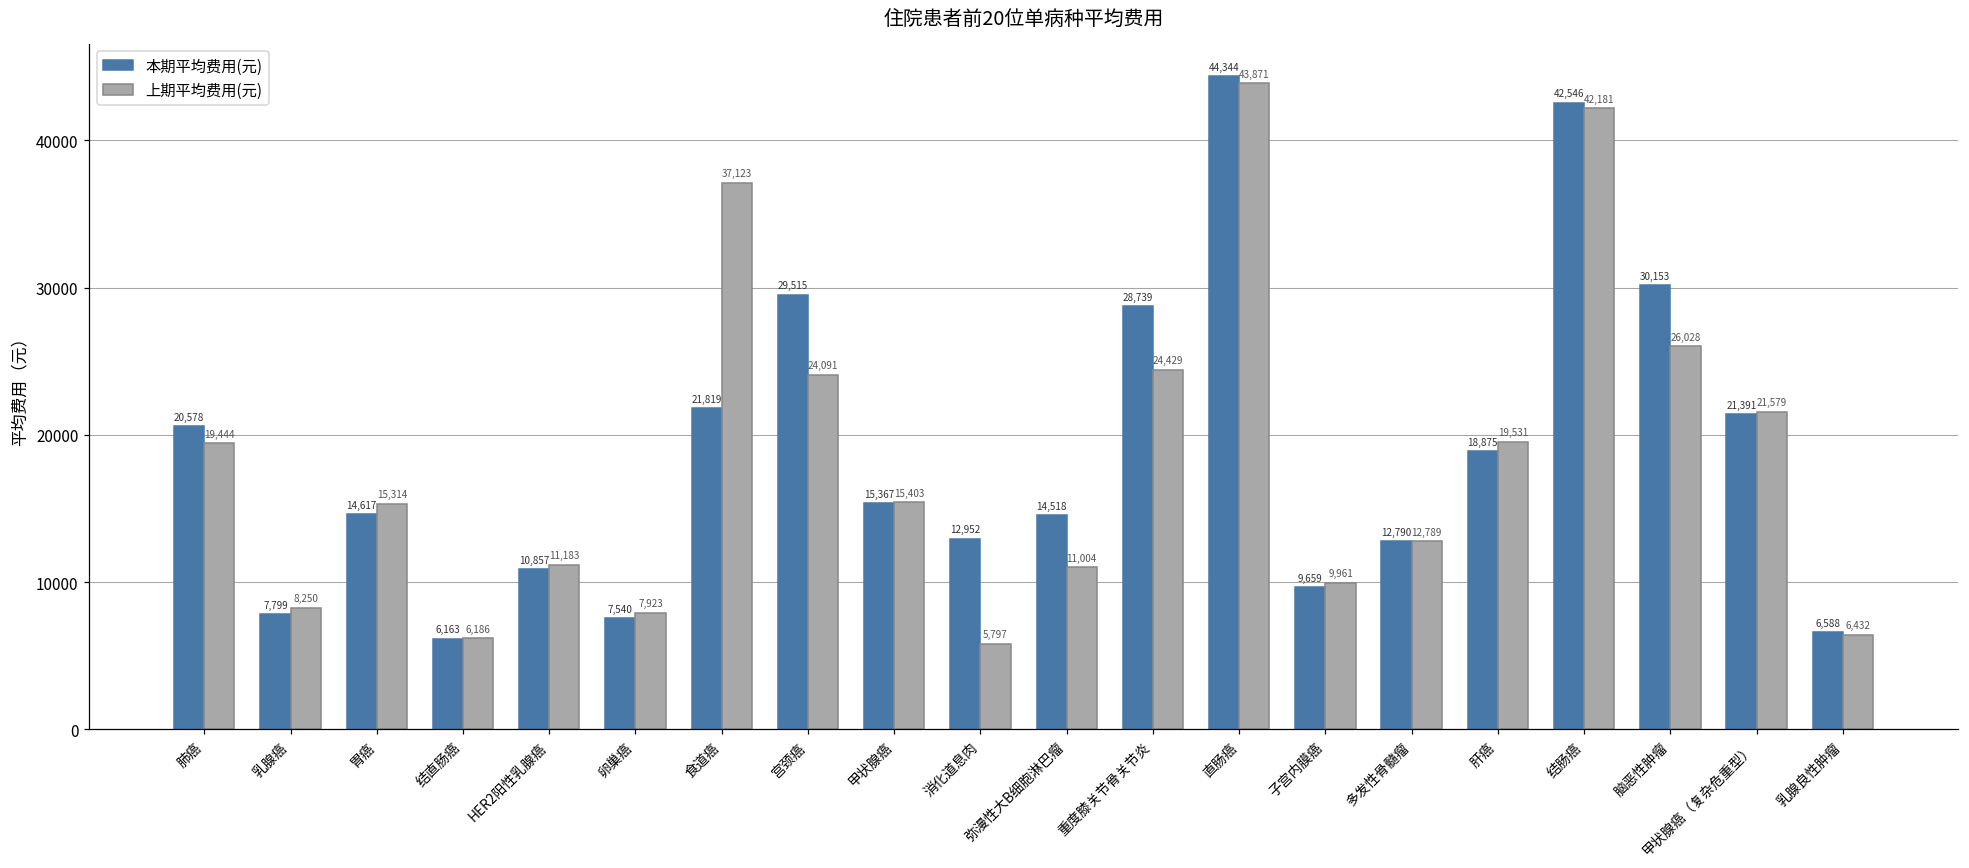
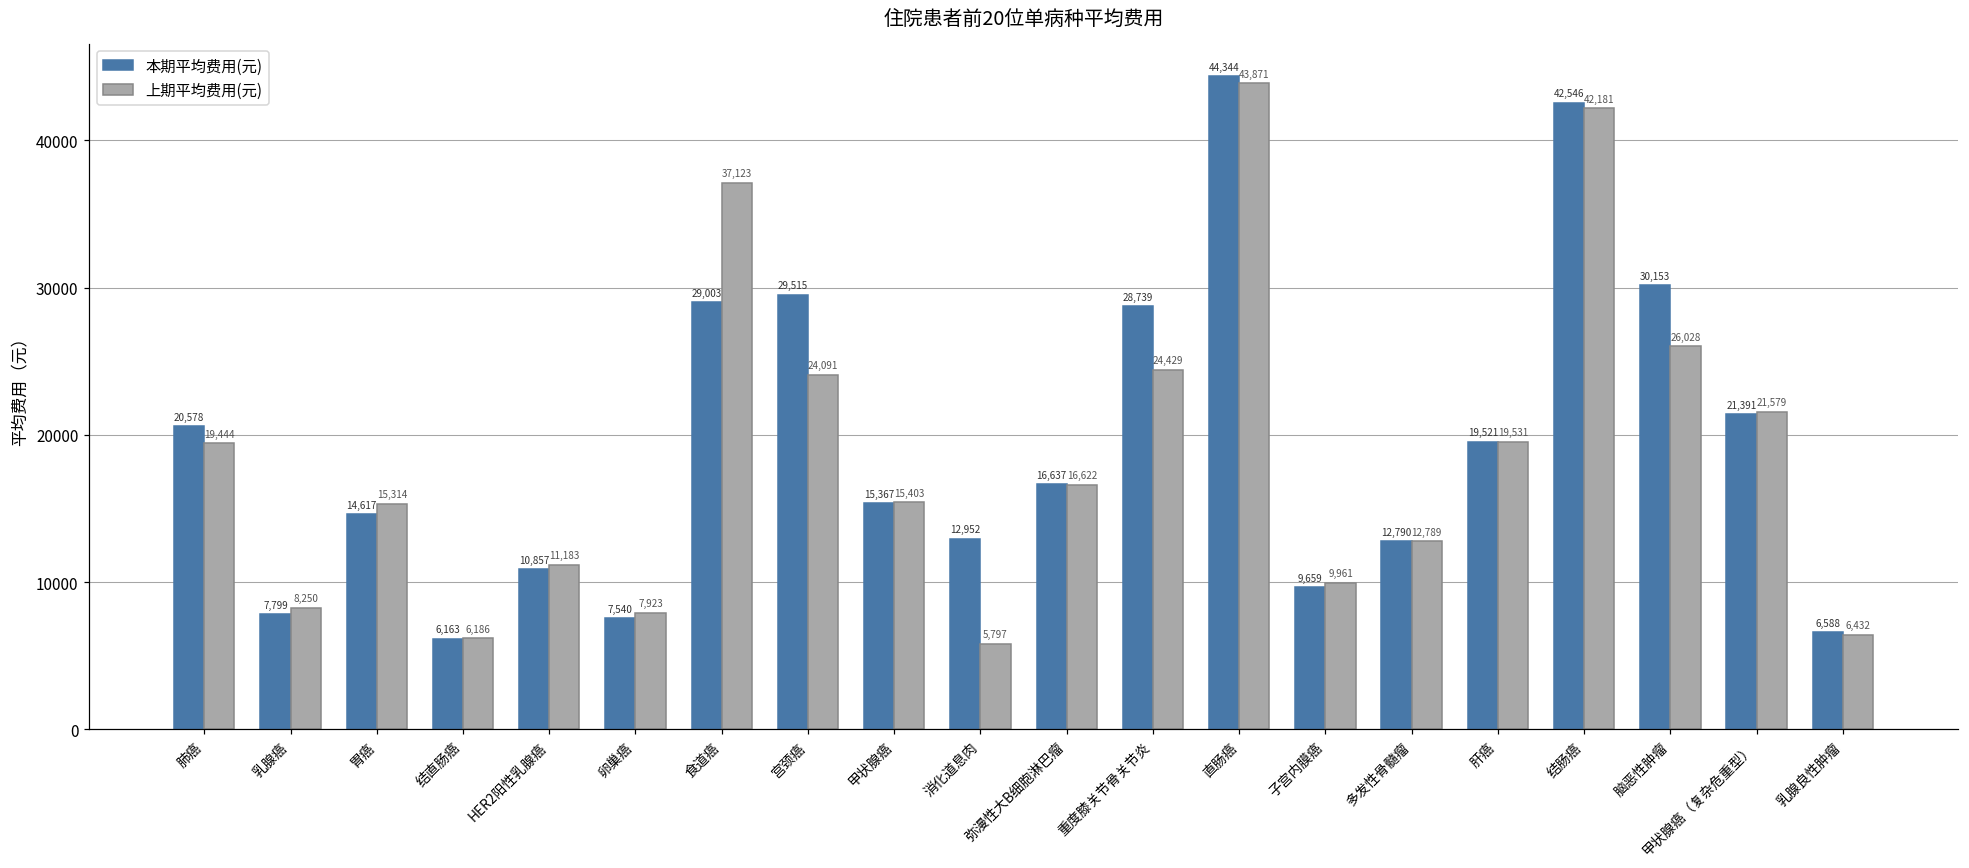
本期平均费用(元), 食道癌: 21,819 -> 29,003
本期平均费用(元), 弥漫性大B细胞淋巴瘤: 14,518 -> 16,637
上期平均费用(元), 弥漫性大B细胞淋巴瘤: 11,004 -> 16,622
本期平均费用(元), 肝癌: 18,875 -> 19,521
